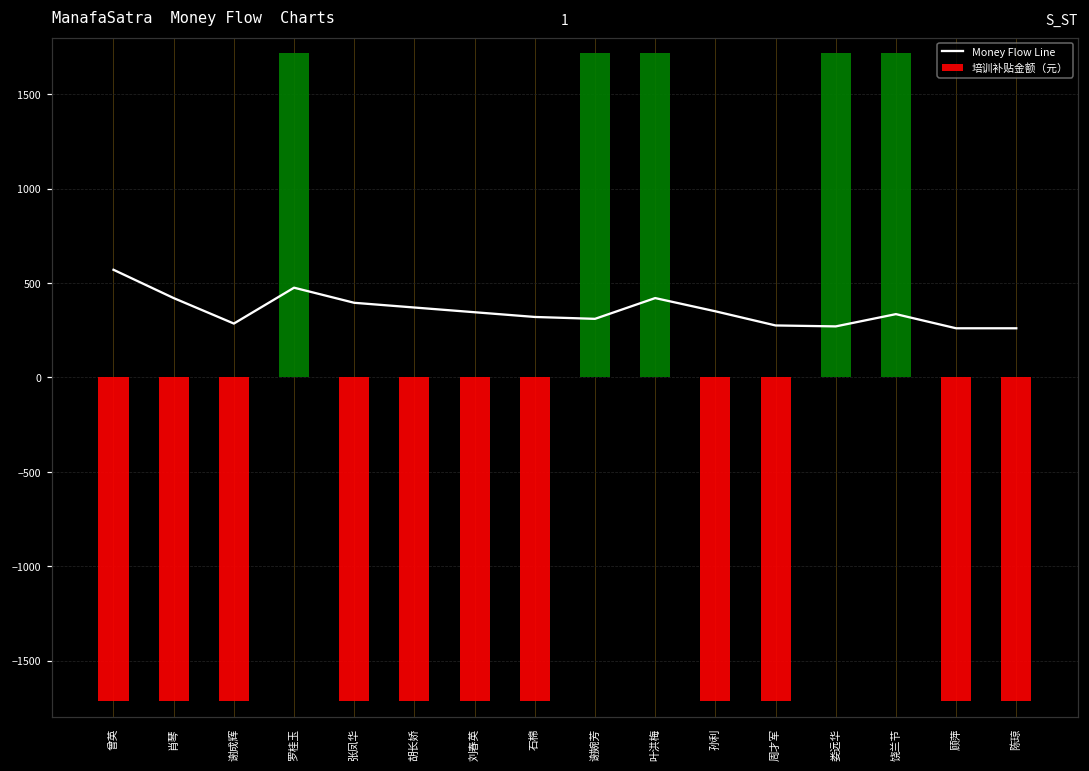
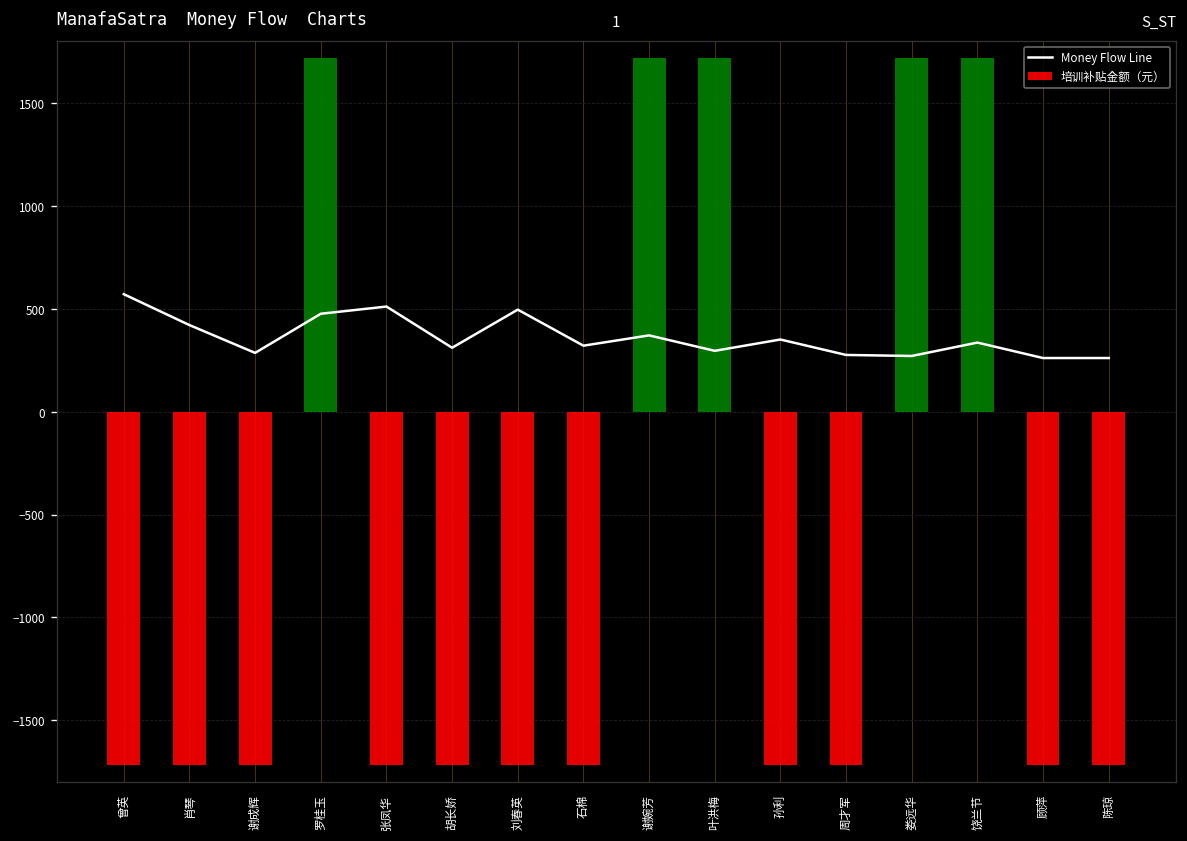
Money Flow Line, 张凤华: 400 -> 510
Money Flow Line, 胡长娇: 370 -> 310
Money Flow Line, 刘春英: 350 -> 500
Money Flow Line, 谢婉芳: 310 -> 370
Money Flow Line, 叶洪梅: 420 -> 300
